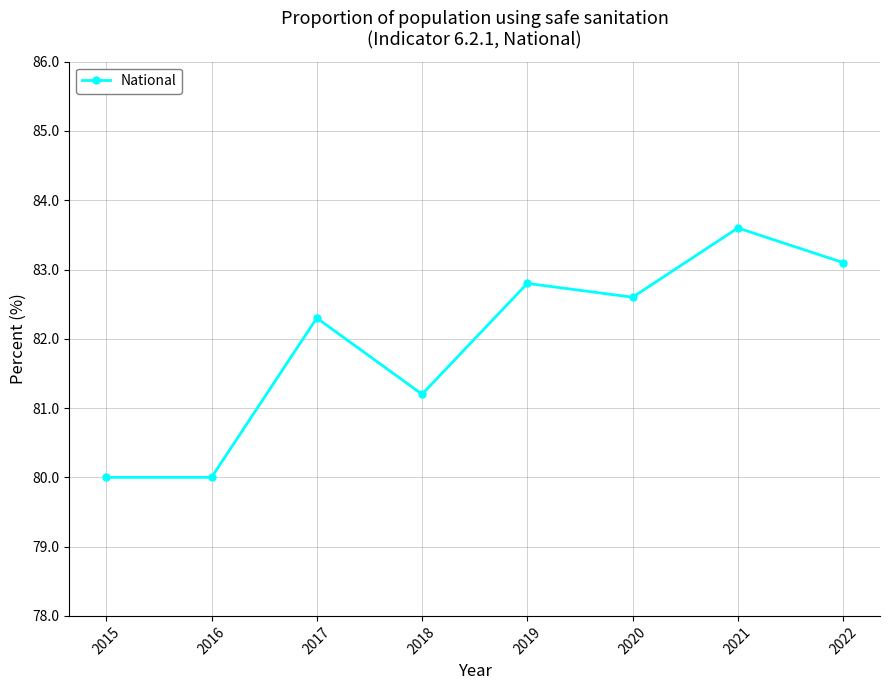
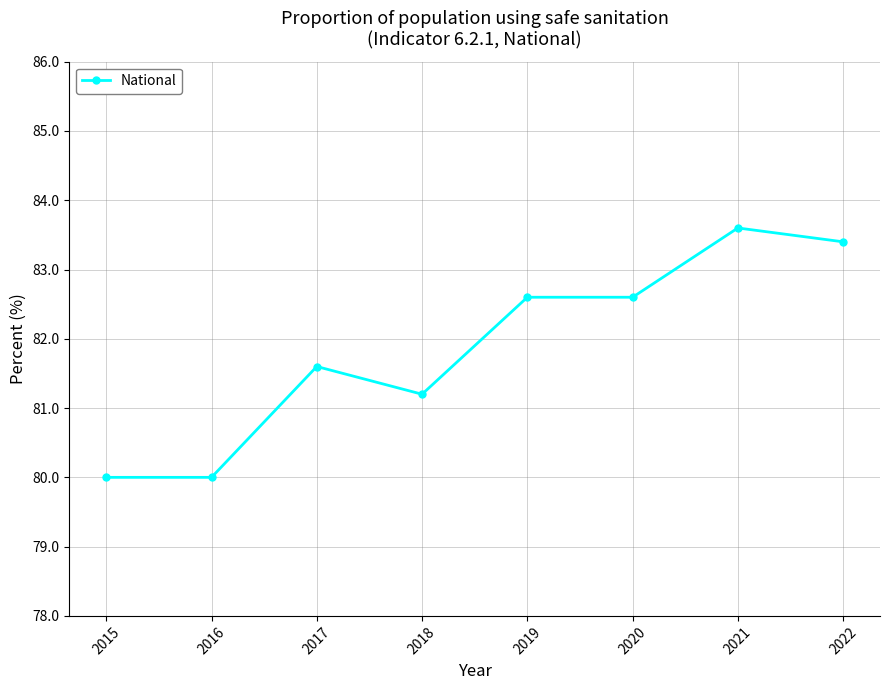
2017: 82.3 -> 81.6
2019: 82.8 -> 82.6
2022: 83.1 -> 83.4
